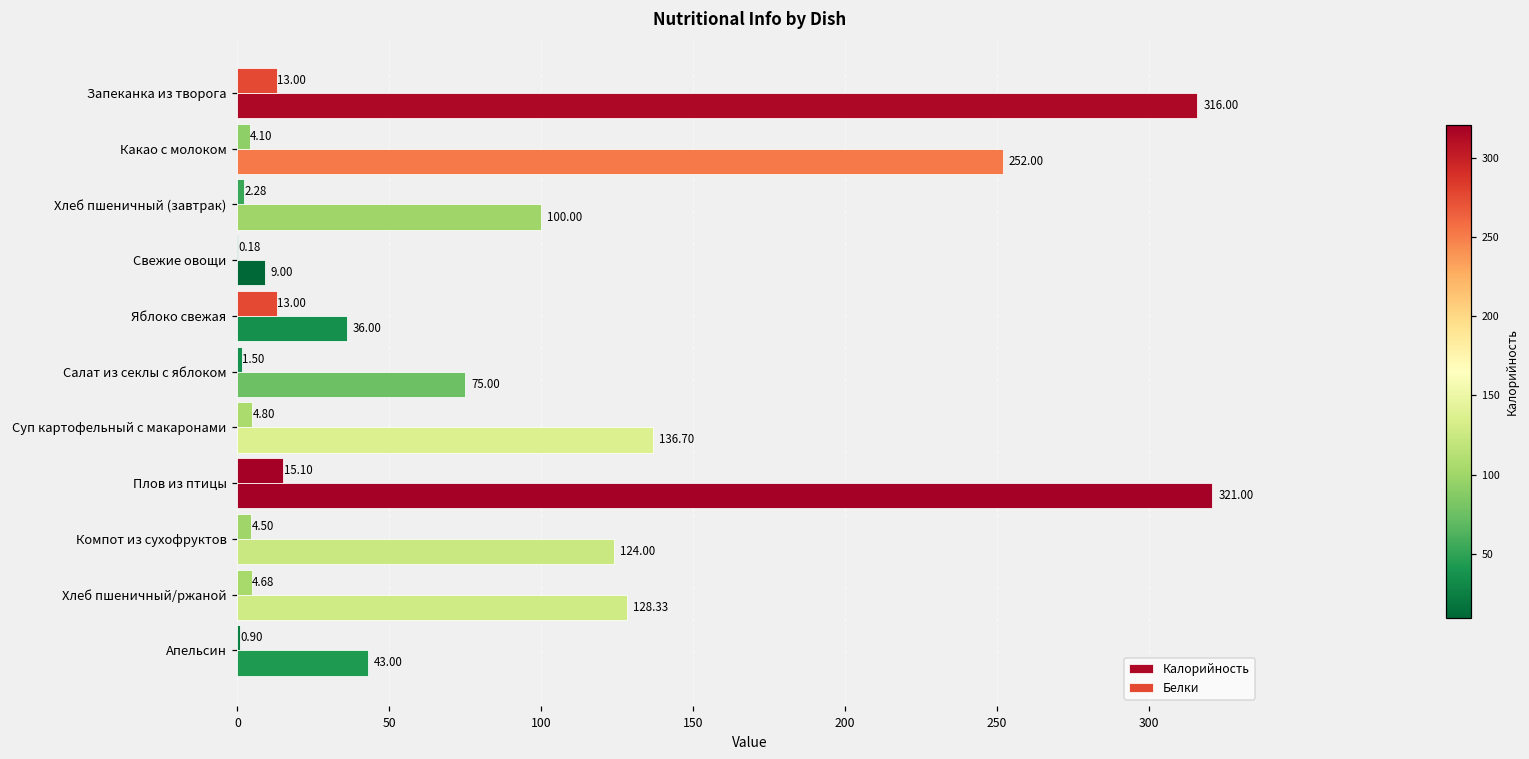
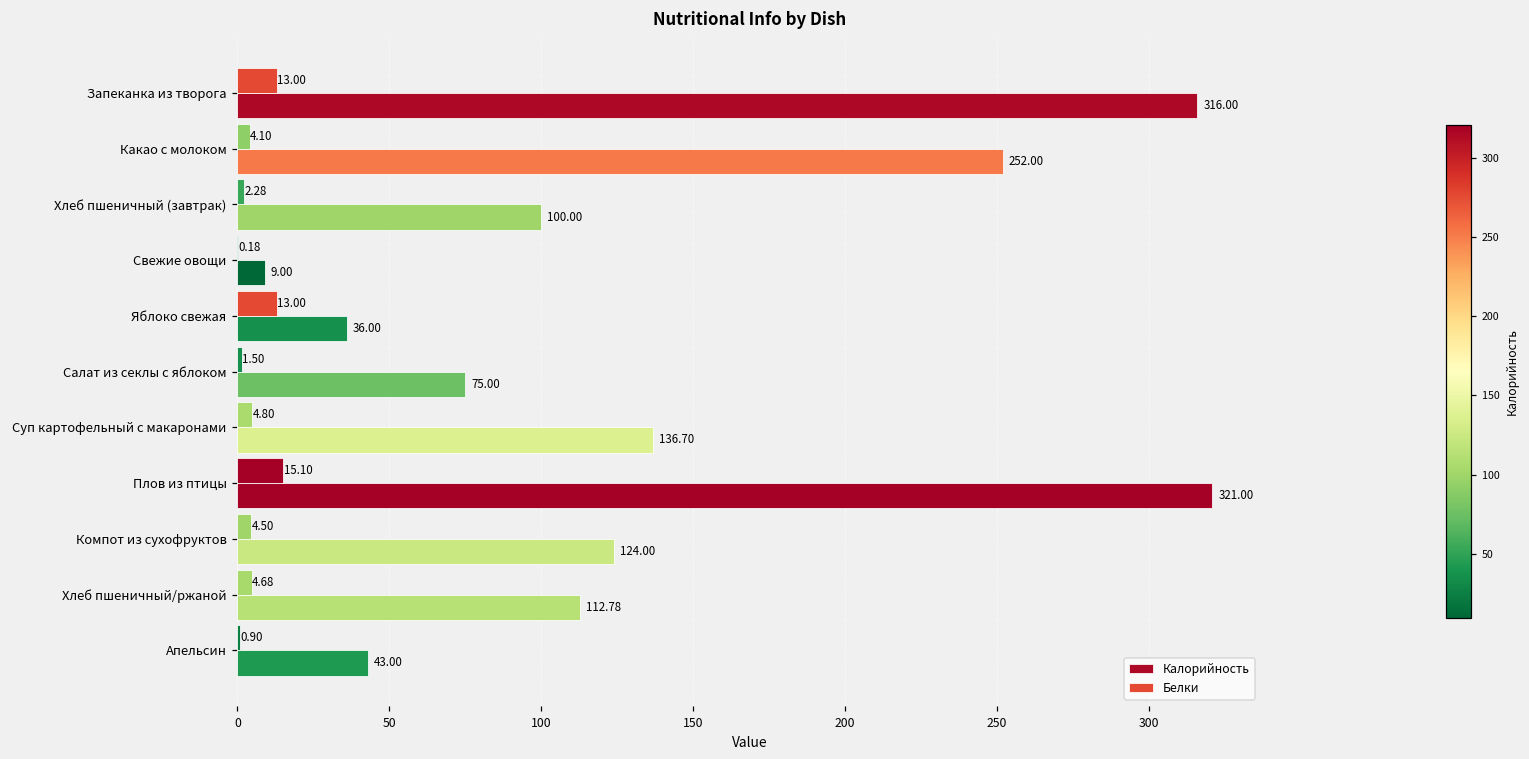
Калорийность, Хлеб пшеничный/ржаной: 128.33 -> 112.78
